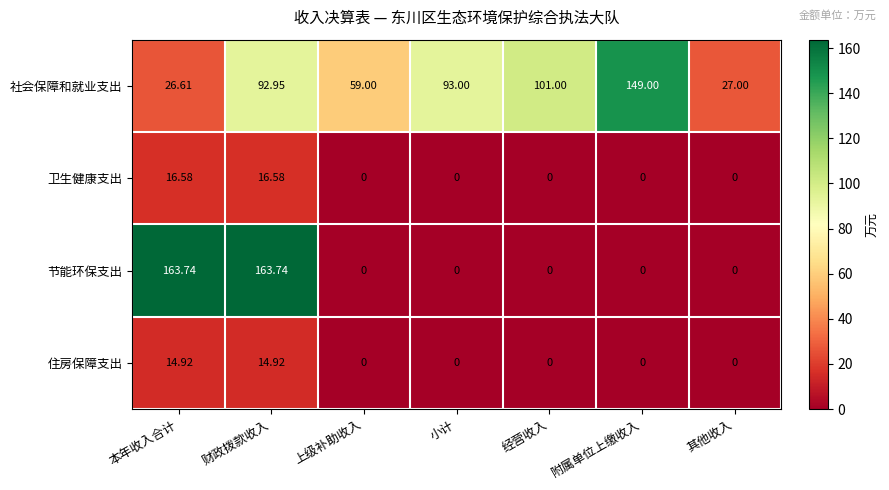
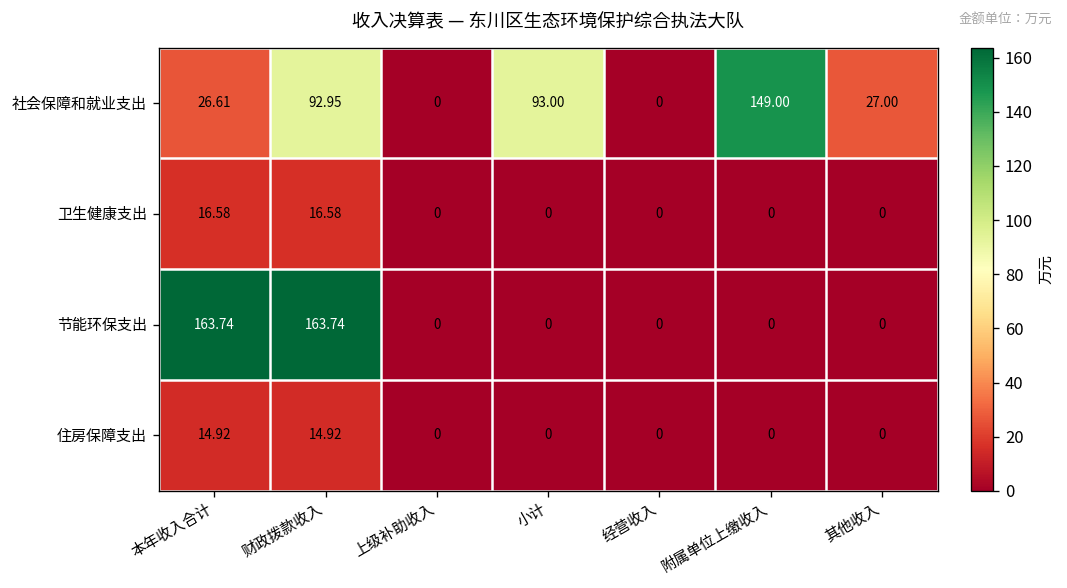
社会保障和就业支出, 上级补助收入: 59.00 -> 0
社会保障和就业支出, 经营收入: 101.00 -> 0
